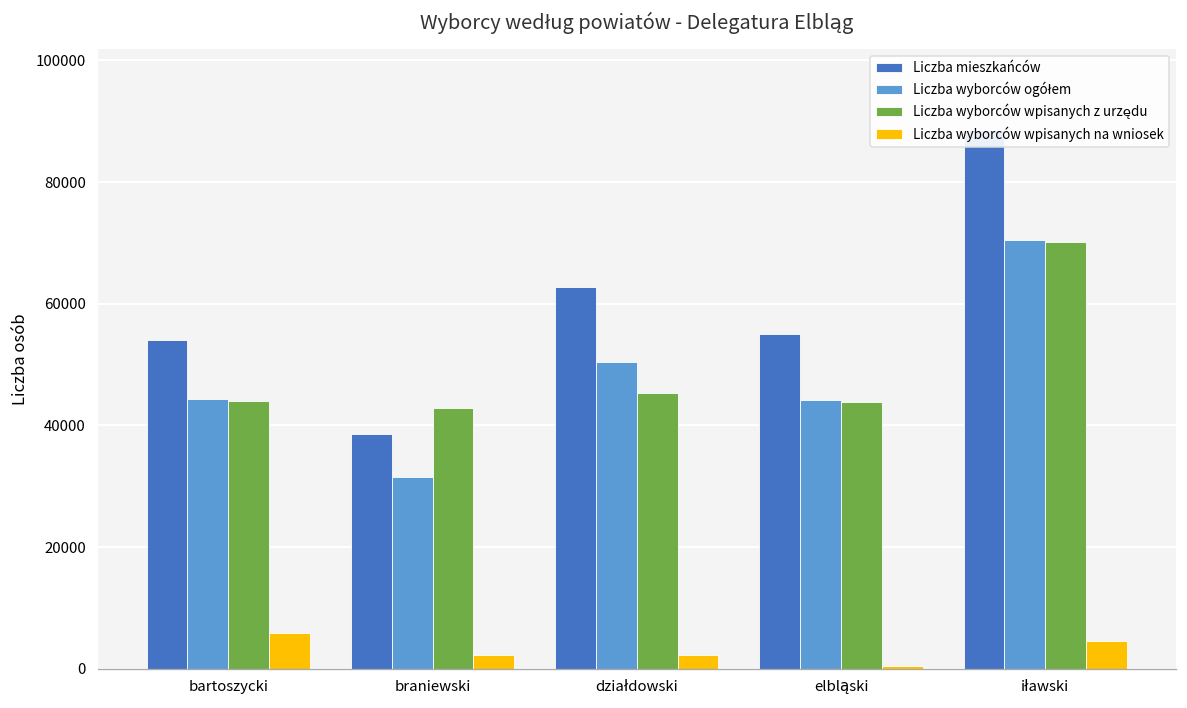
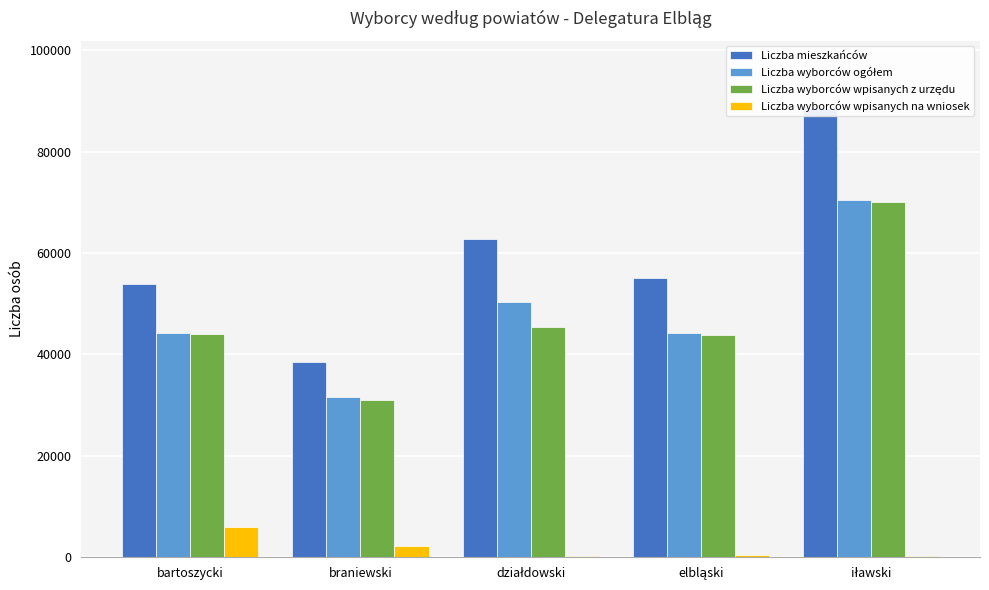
Liczba wyborców wpisanych z urzędu, braniewski: 43000 -> 31000
Liczba wyborców wpisanych na wniosek, działdowski: 2000 -> 0
Liczba wyborców wpisanych na wniosek, iławski: 5000 -> 0
